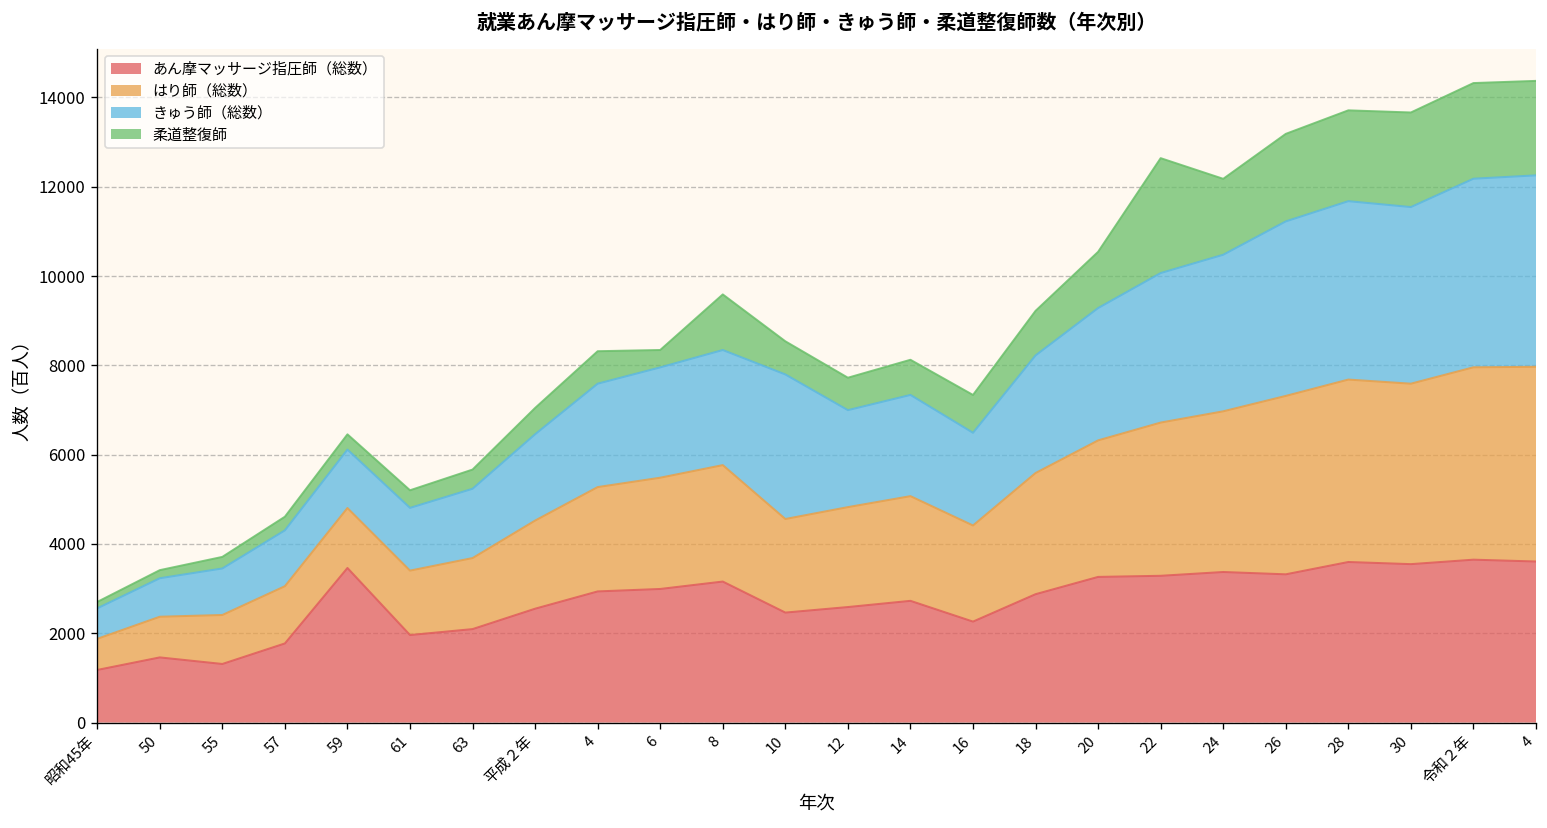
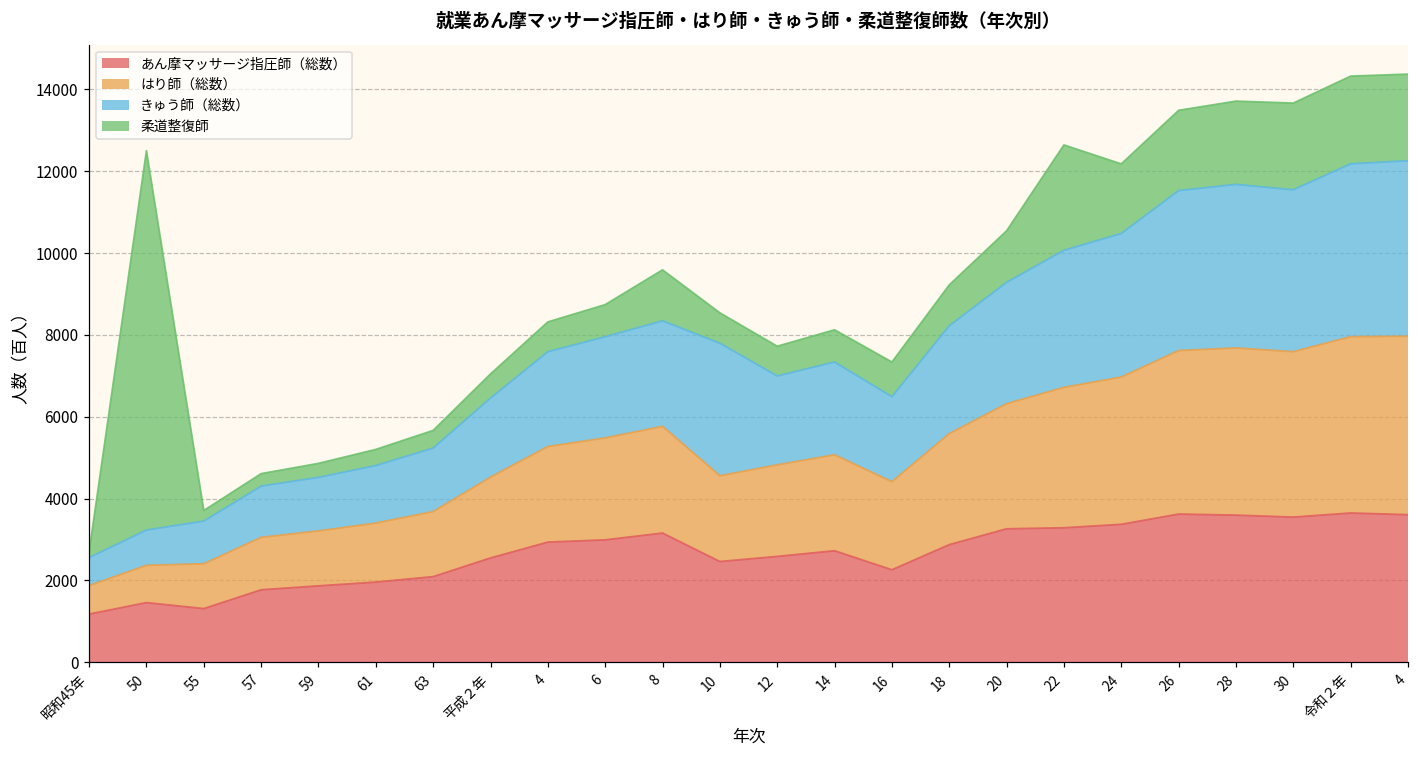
柔道整復師, 50: 200 -> 9300
あん摩マッサージ指圧師（総数）, 59: 3500 -> 1900
柔道整復師, 6: 400 -> 800
あん摩マッサージ指圧師（総数）, 26: 3300 -> 3600
